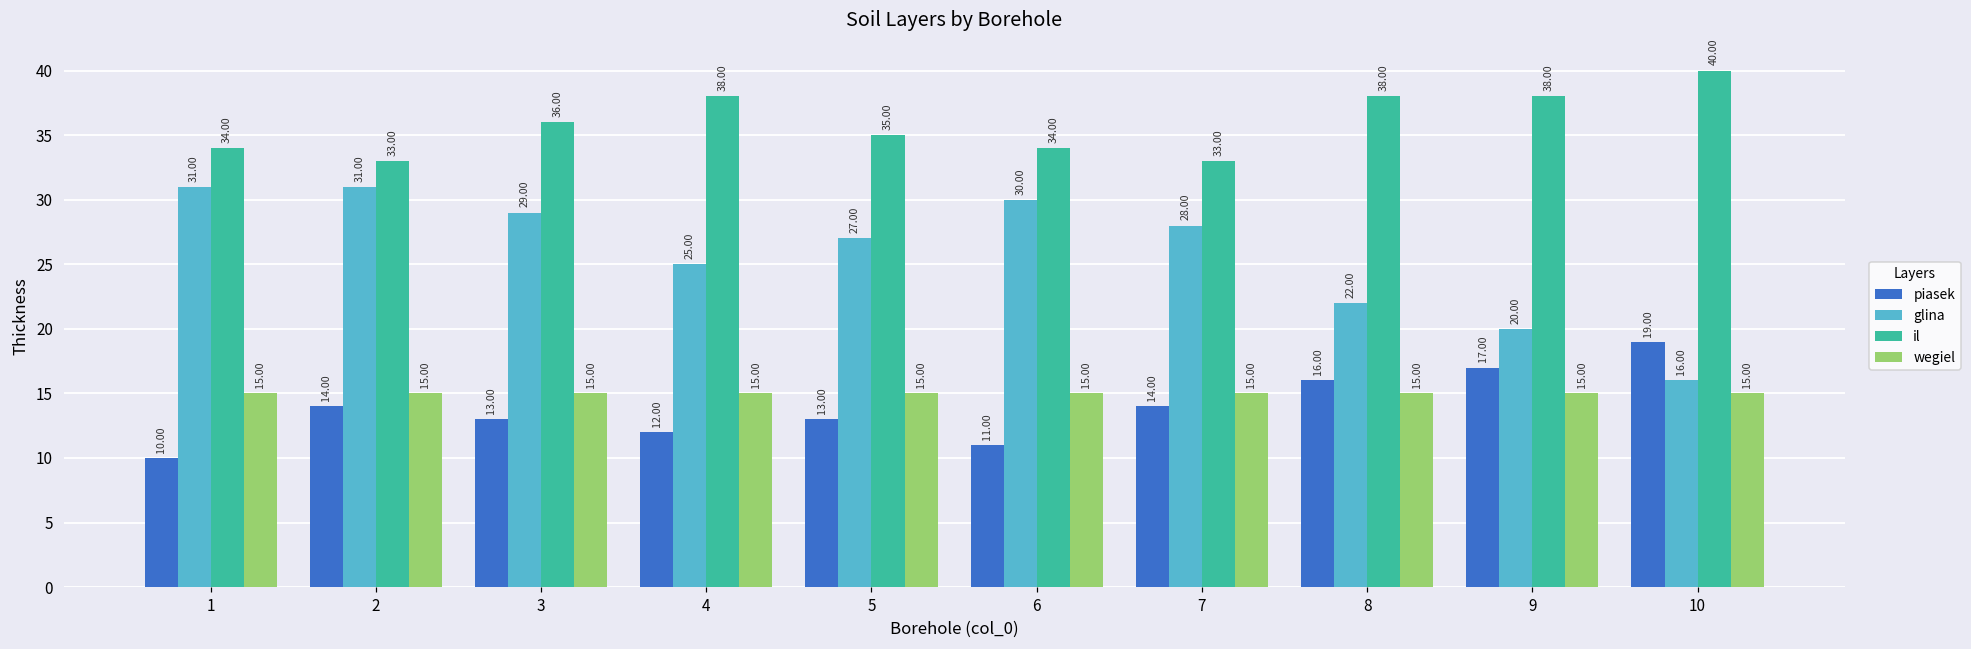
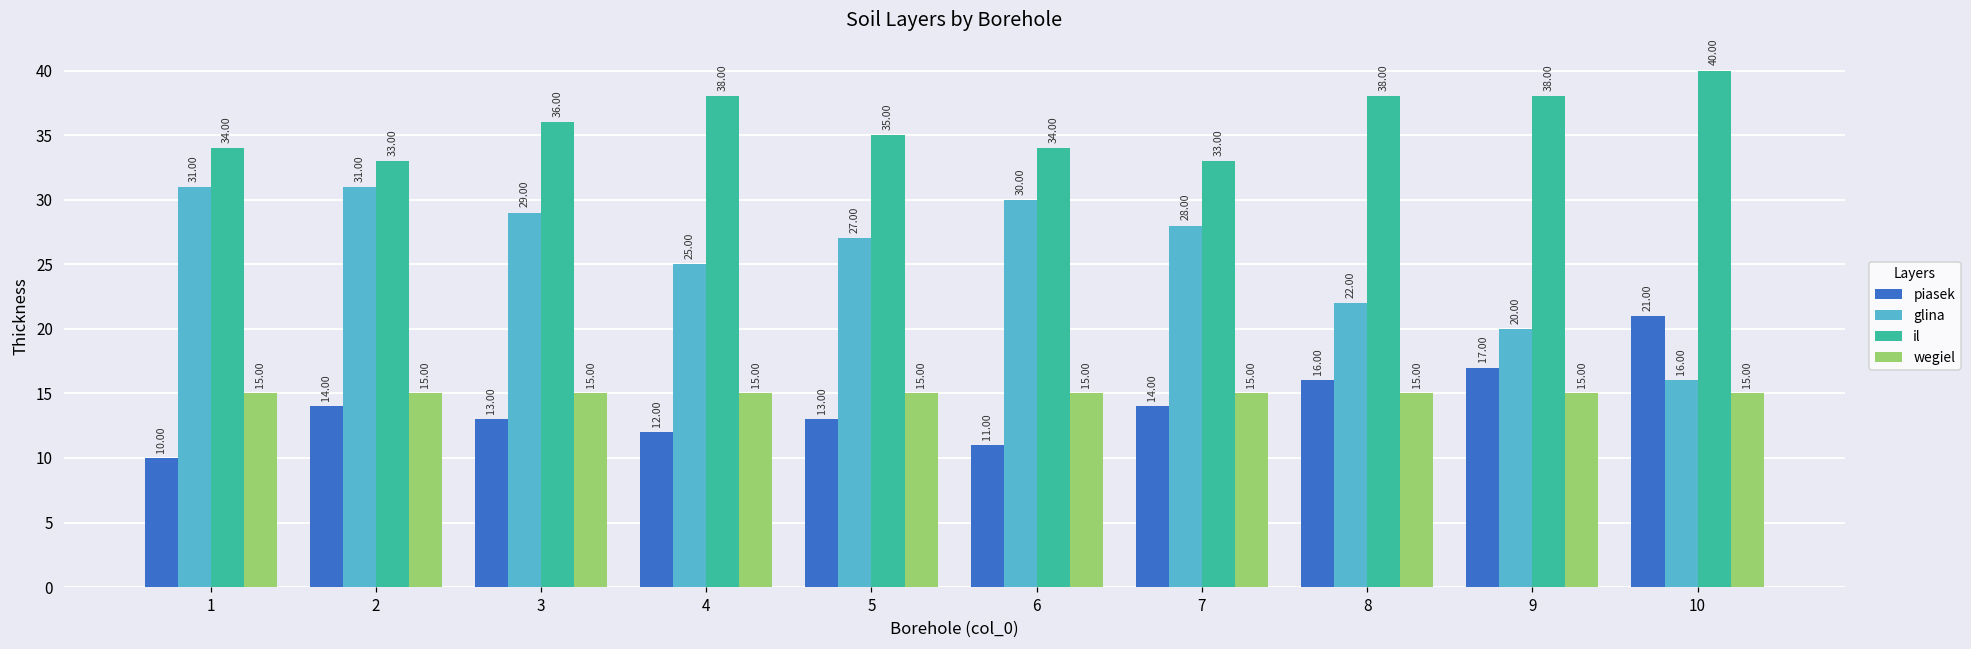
piasek, 10: 19.00 -> 21.00
